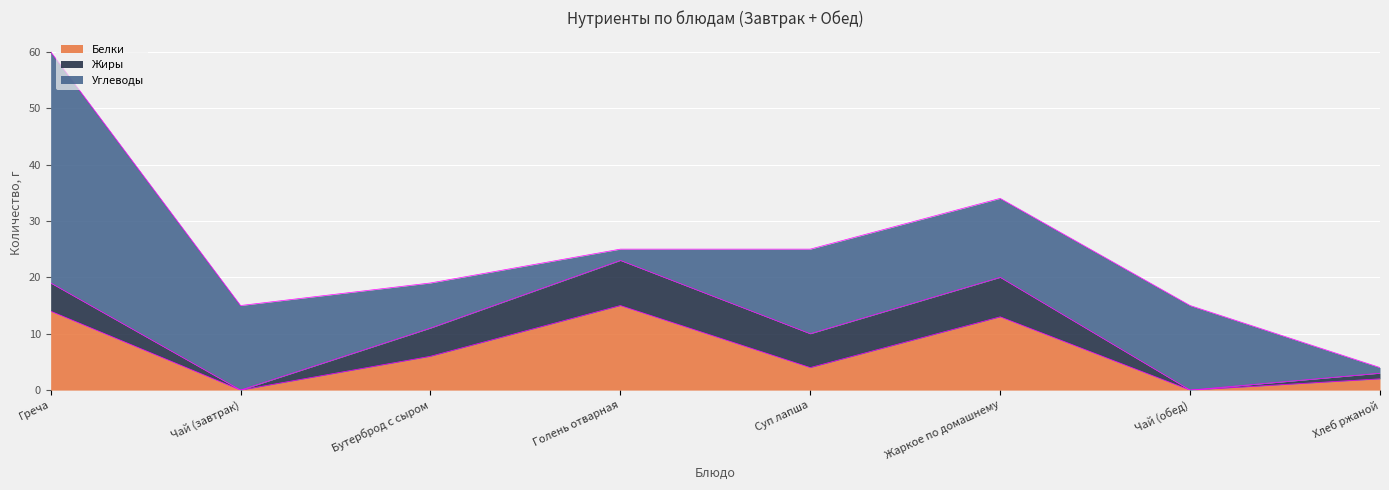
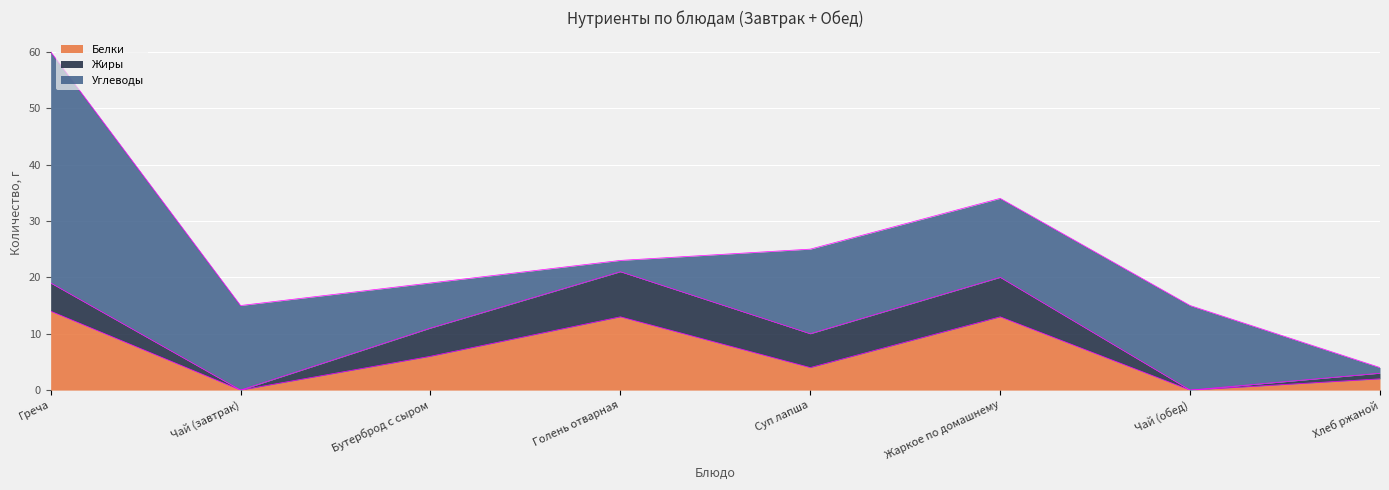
Белки, Голень отварная: 15 -> 13
